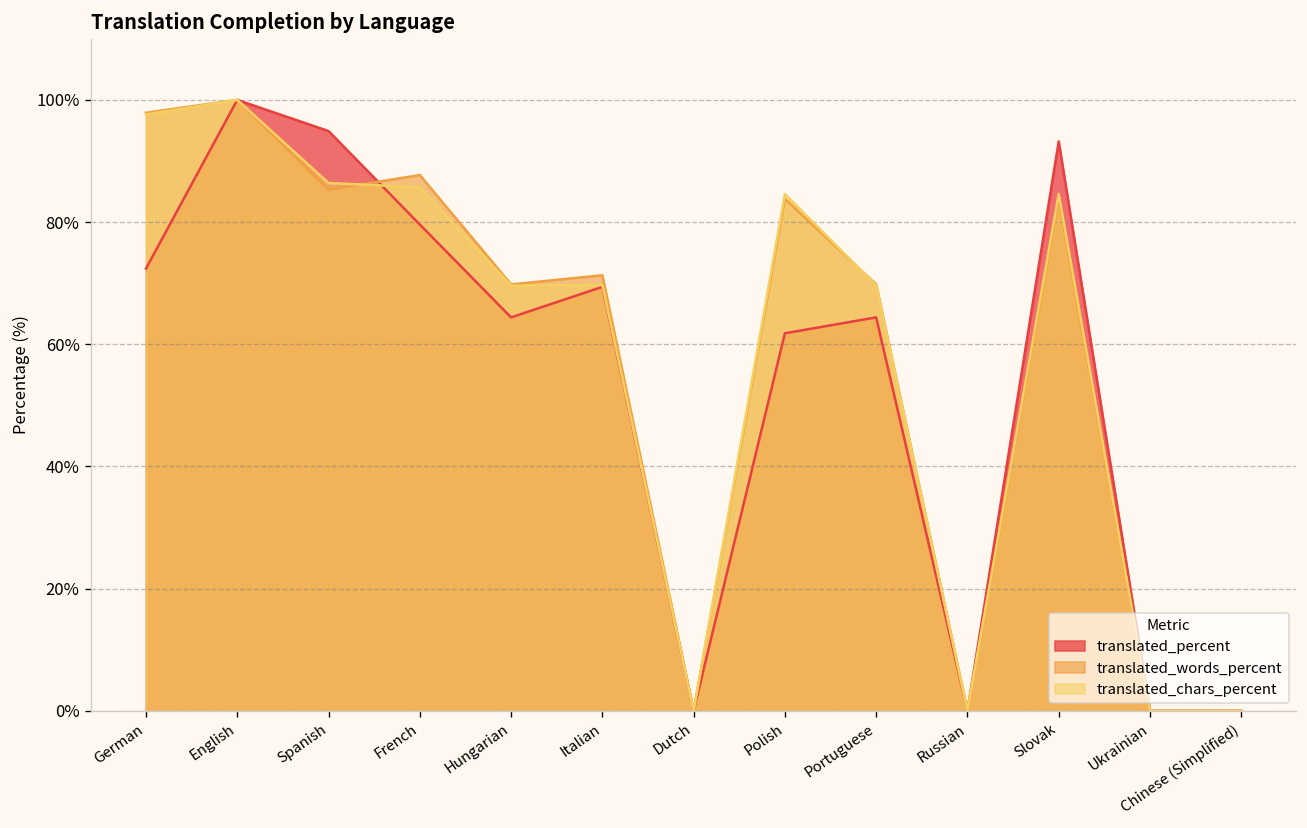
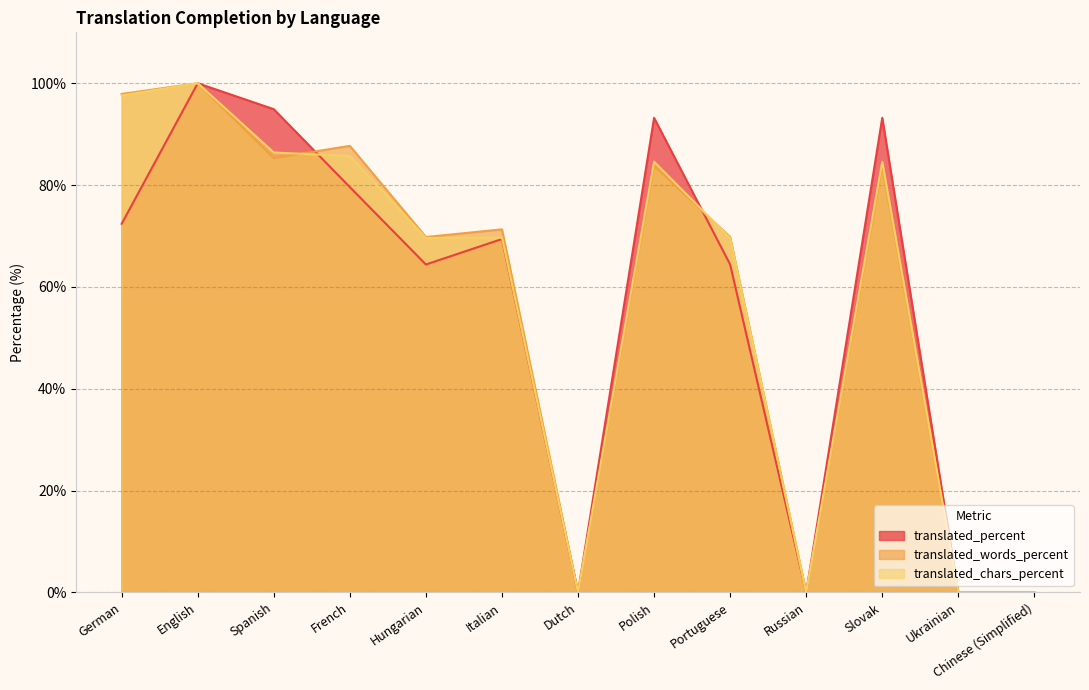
translated_percent, Polish: 62% -> 93%
